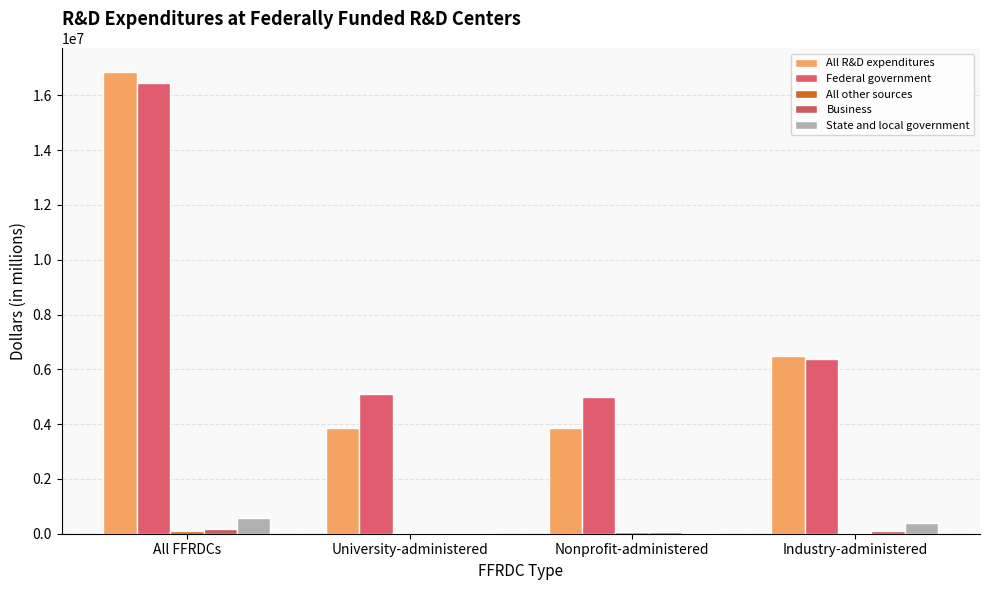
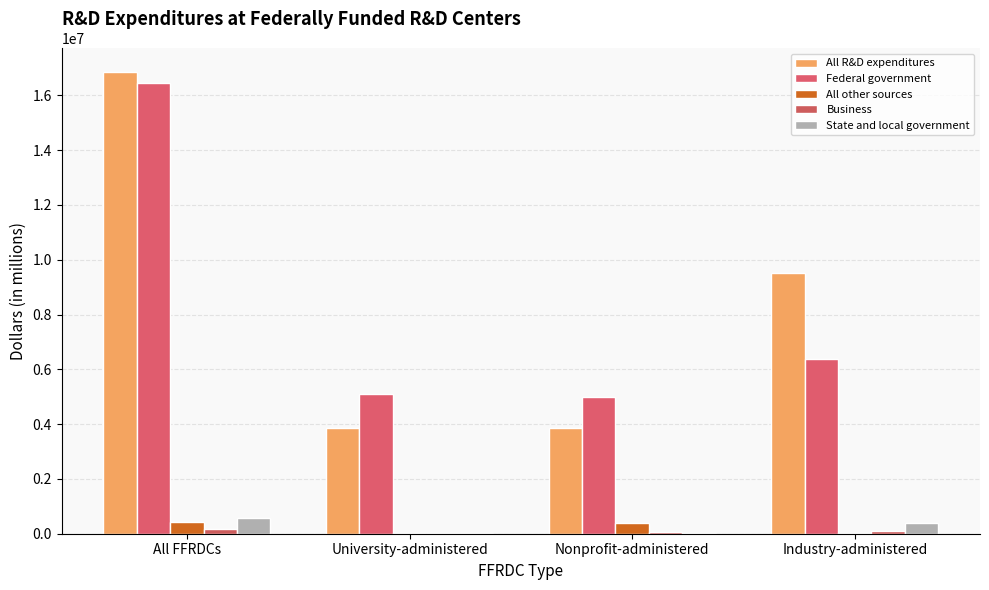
All other sources, All FFRDCs: 100000 -> 400000
All other sources, Nonprofit-administered: 100000 -> 400000
All R&D expenditures, Industry-administered: 6500000 -> 9500000
